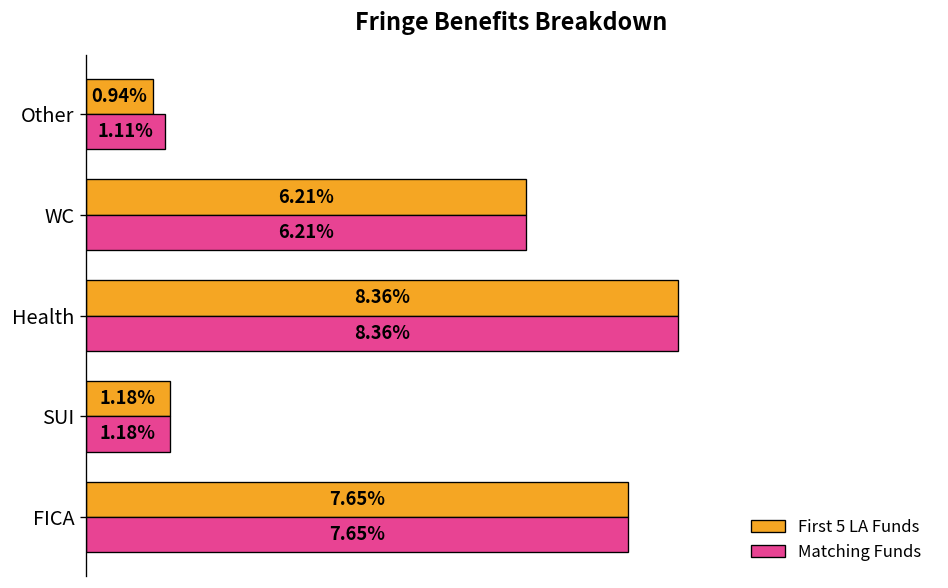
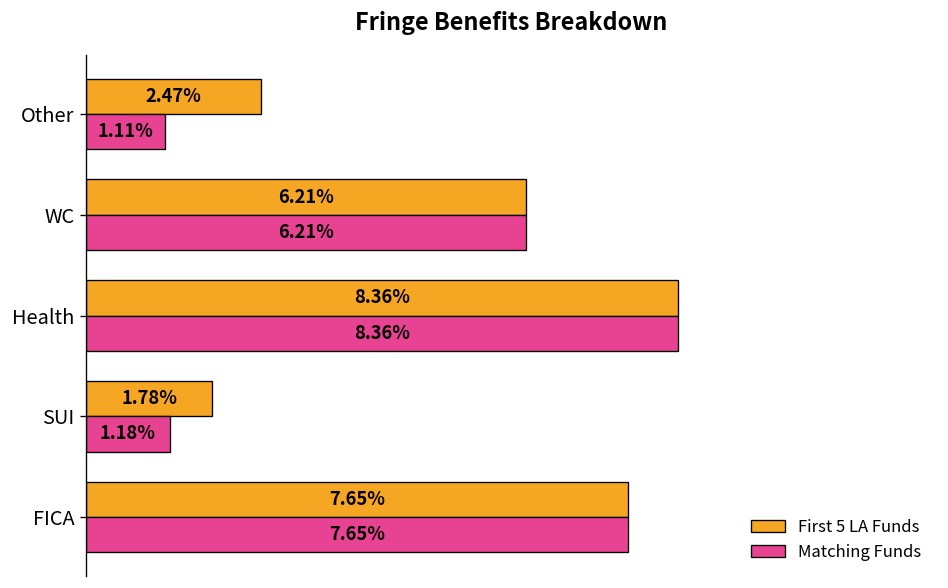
First 5 LA Funds, Other: 0.94% -> 2.47%
First 5 LA Funds, SUI: 1.18% -> 1.78%
